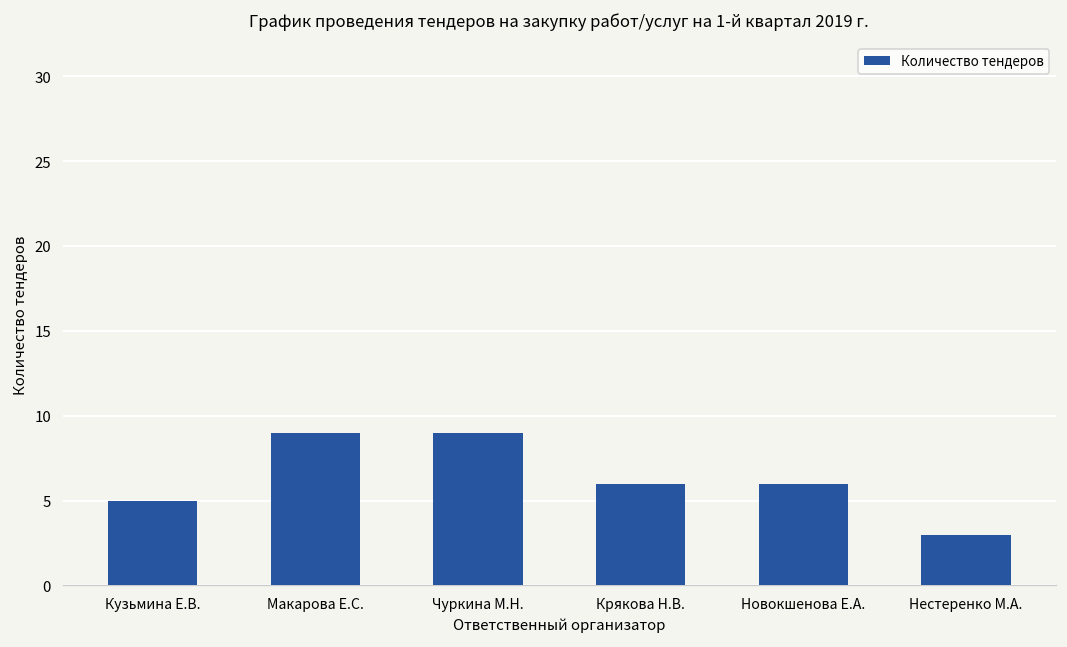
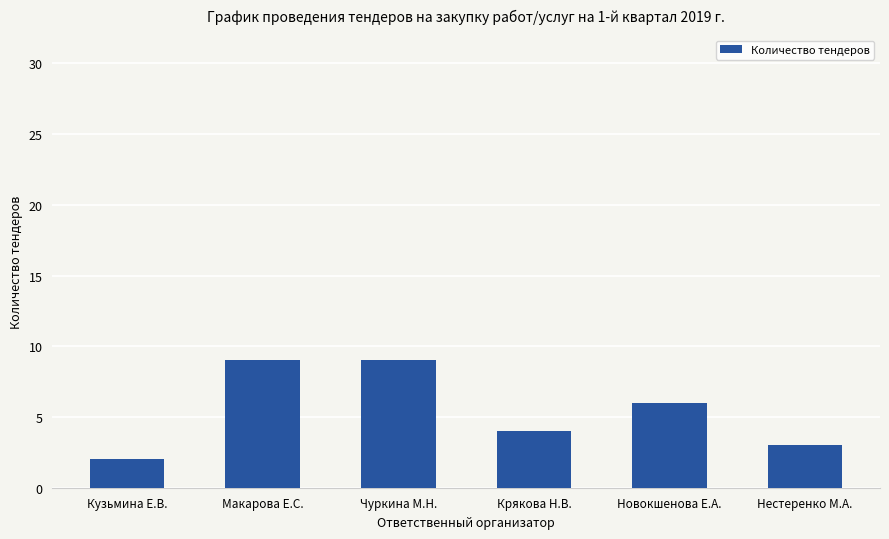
Кузьмина Е.В.: 5 -> 2
Крякова Н.В.: 6 -> 4
